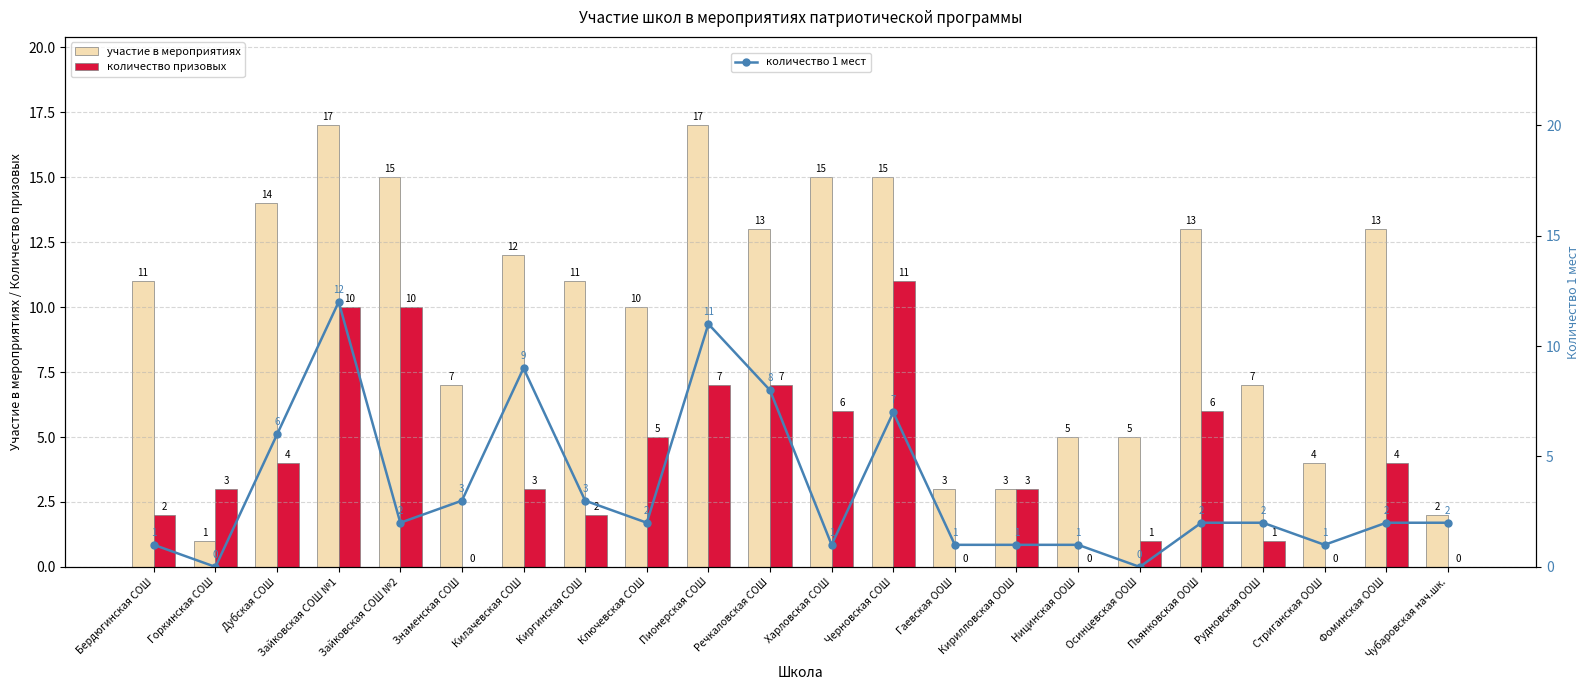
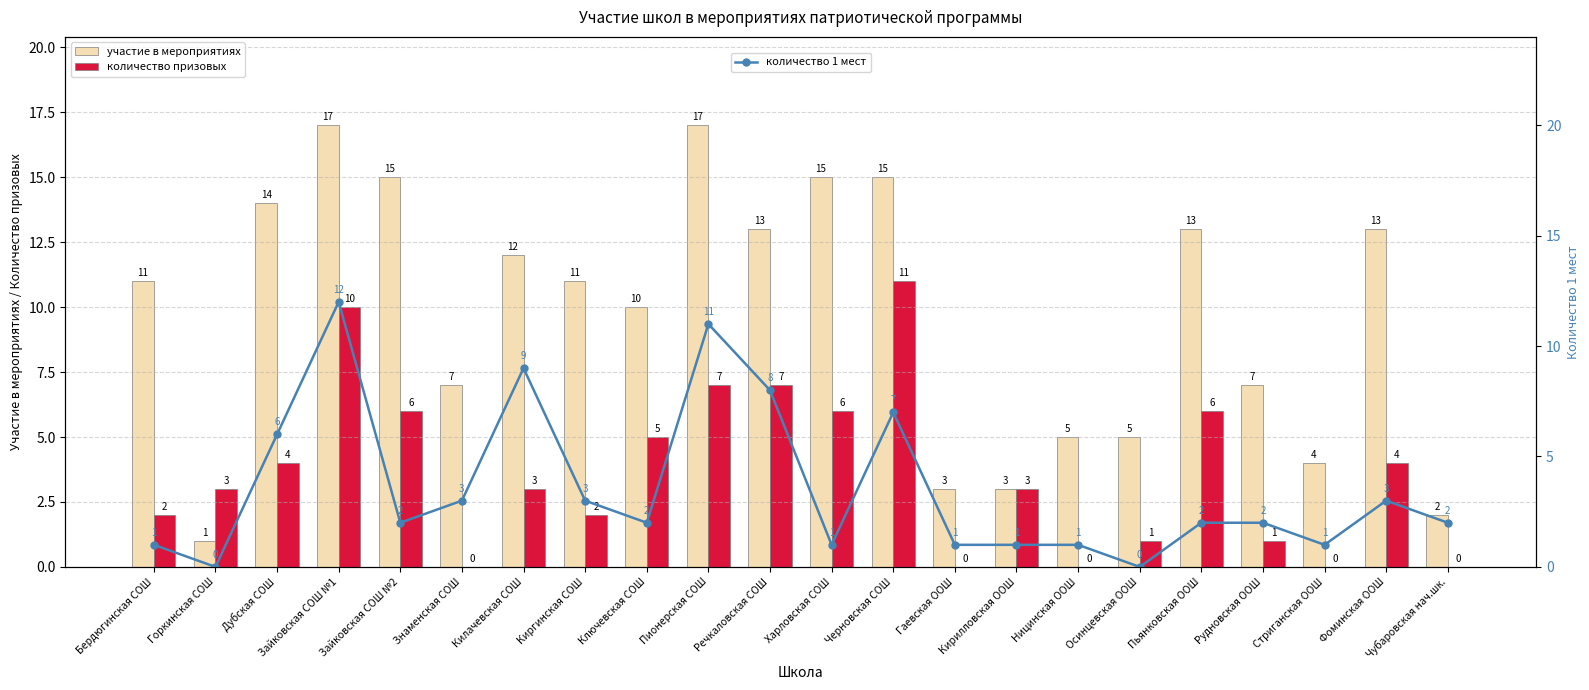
количество призовых, Зайковская СОШ №2: 10 -> 6
количество 1 мест, Фоминская ООШ: 2 -> 3
